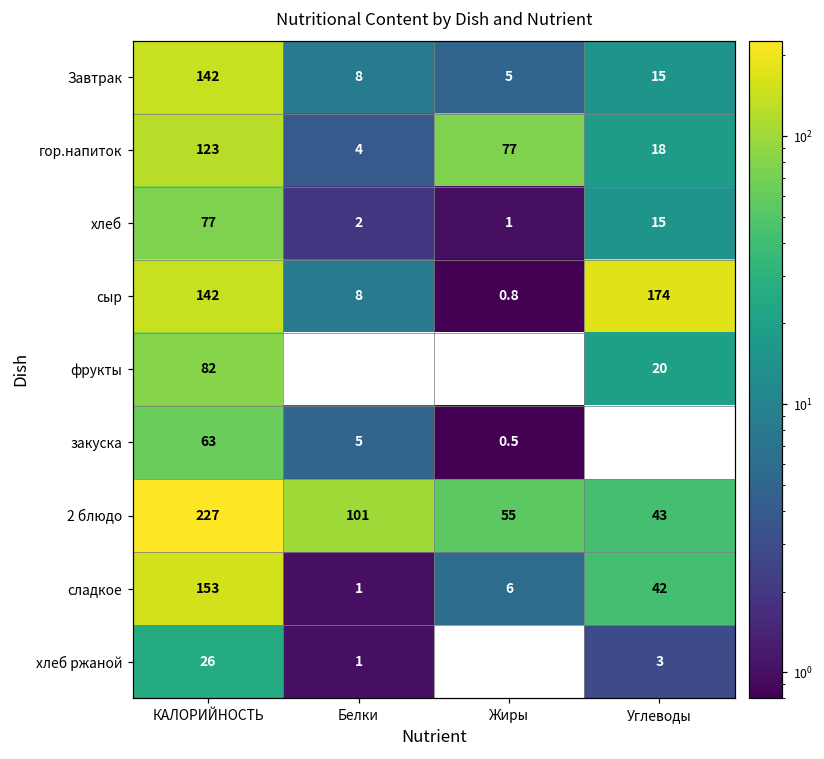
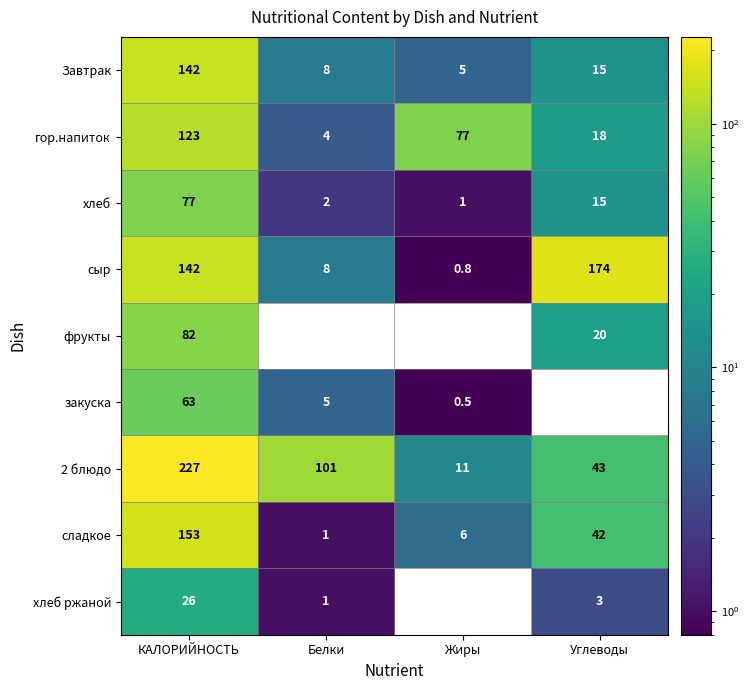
2 блюдо, Жиры: 55 -> 11
